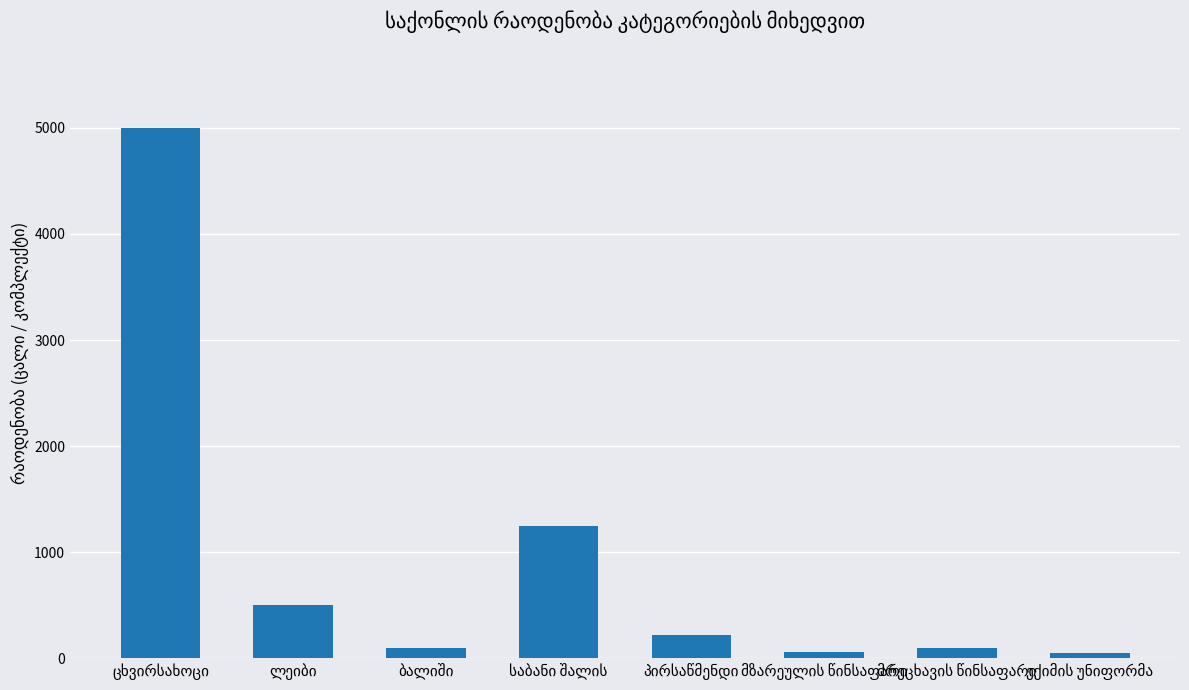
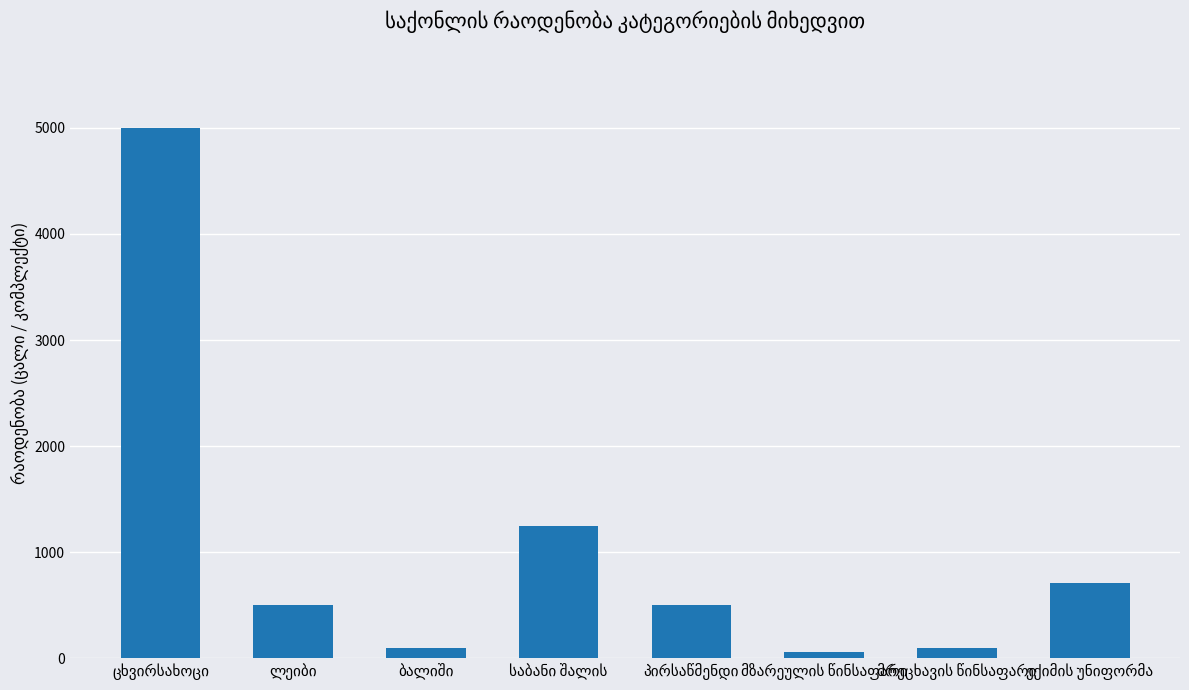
პირსაწმენდი: 210 -> 500
ექიმის უნიფორმა: 50 -> 710
